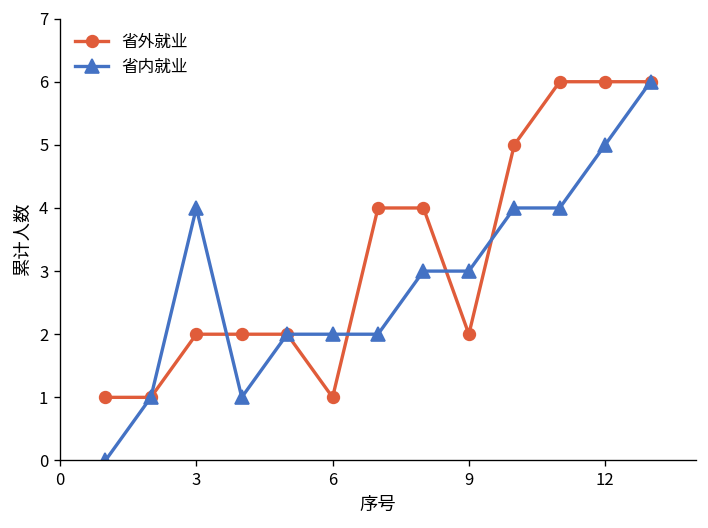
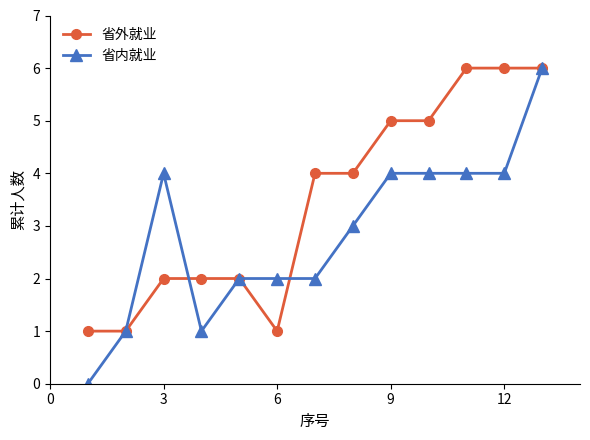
省外就业, 9: 2 -> 5
省内就业, 9: 3 -> 4
省内就业, 12: 5 -> 4
